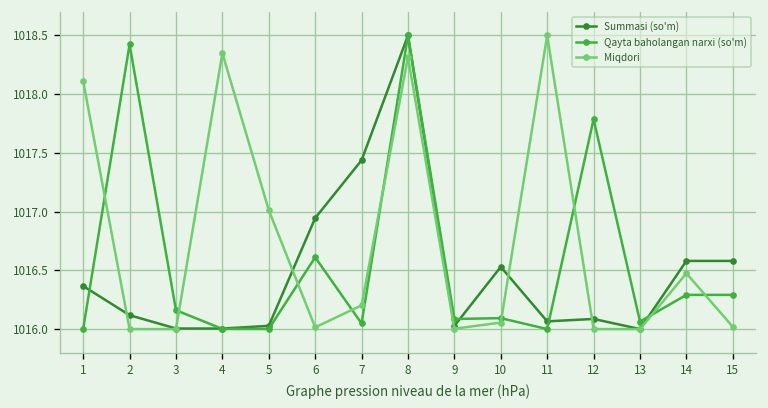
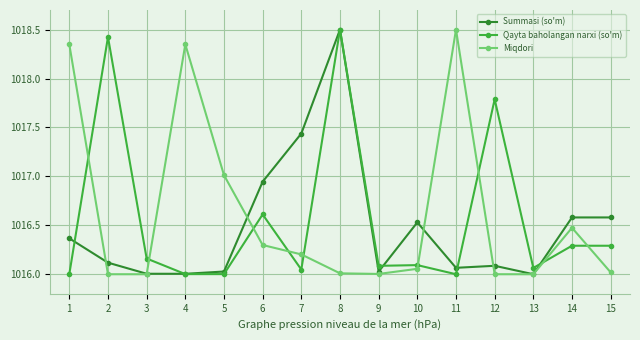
Miqdori, 1: 1018.1 -> 1018.3
Miqdori, 6: 1016.0 -> 1016.3
Miqdori, 8: 1018.3 -> 1016.0
